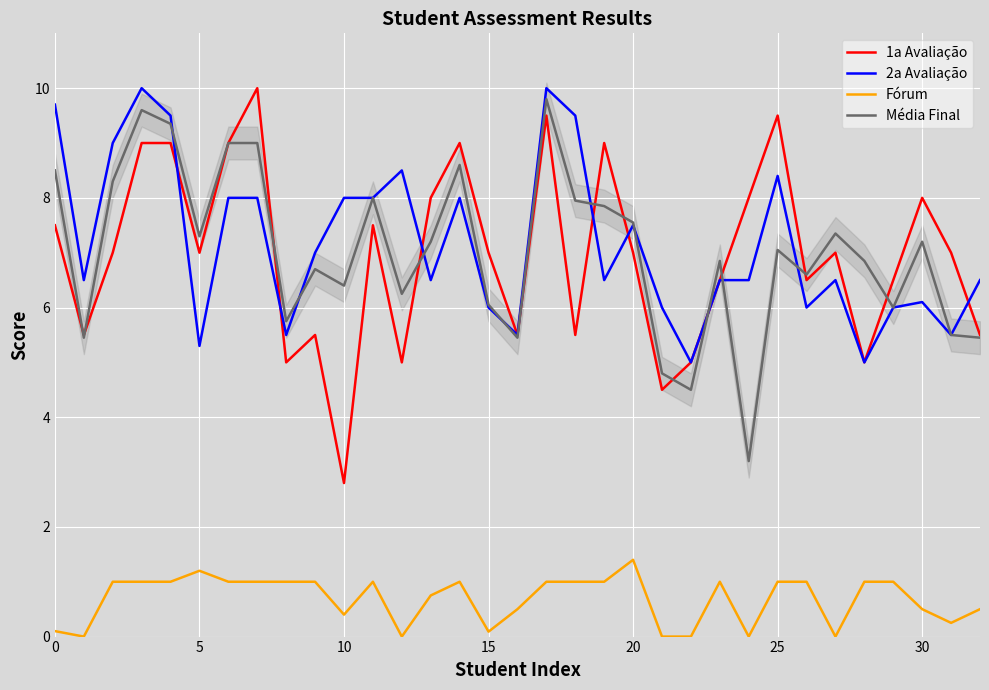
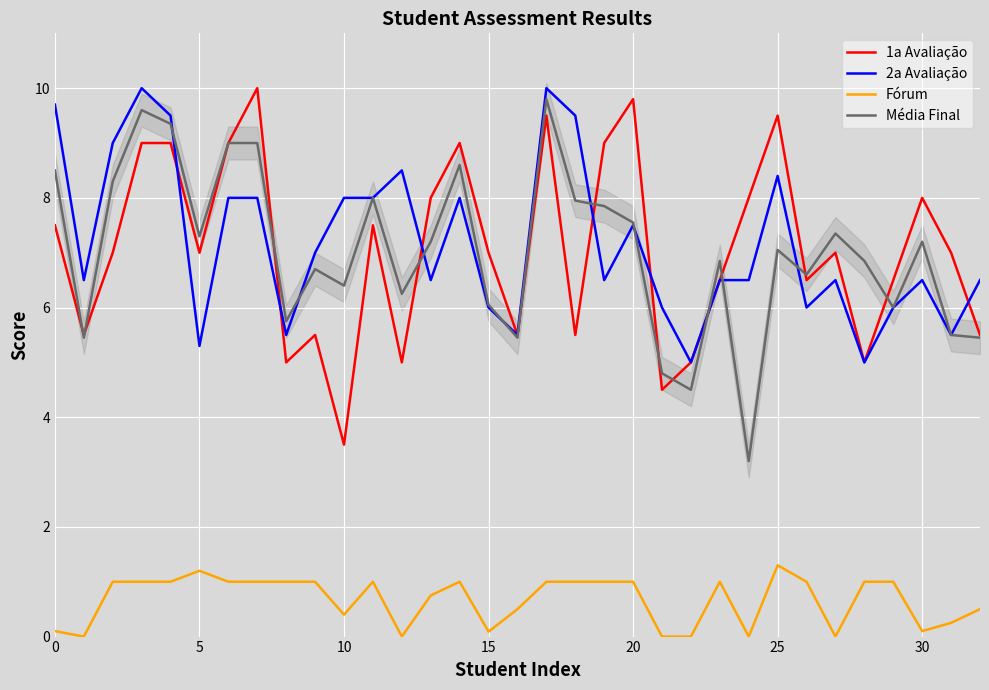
1a Avaliação, 10: 2.8 -> 3.5
1a Avaliação, 20: 7.0 -> 9.8
Fórum, 20: 1.4 -> 1.0
Fórum, 25: 1.0 -> 1.3
2a Avaliação, 30: 6.1 -> 6.5
Fórum, 30: 0.5 -> 0.1
